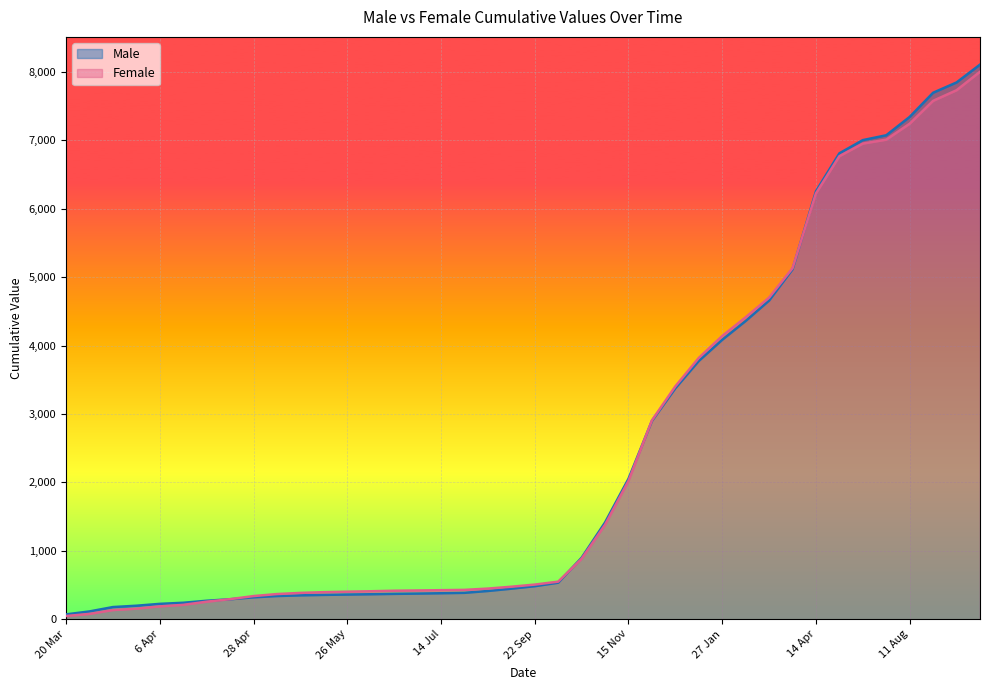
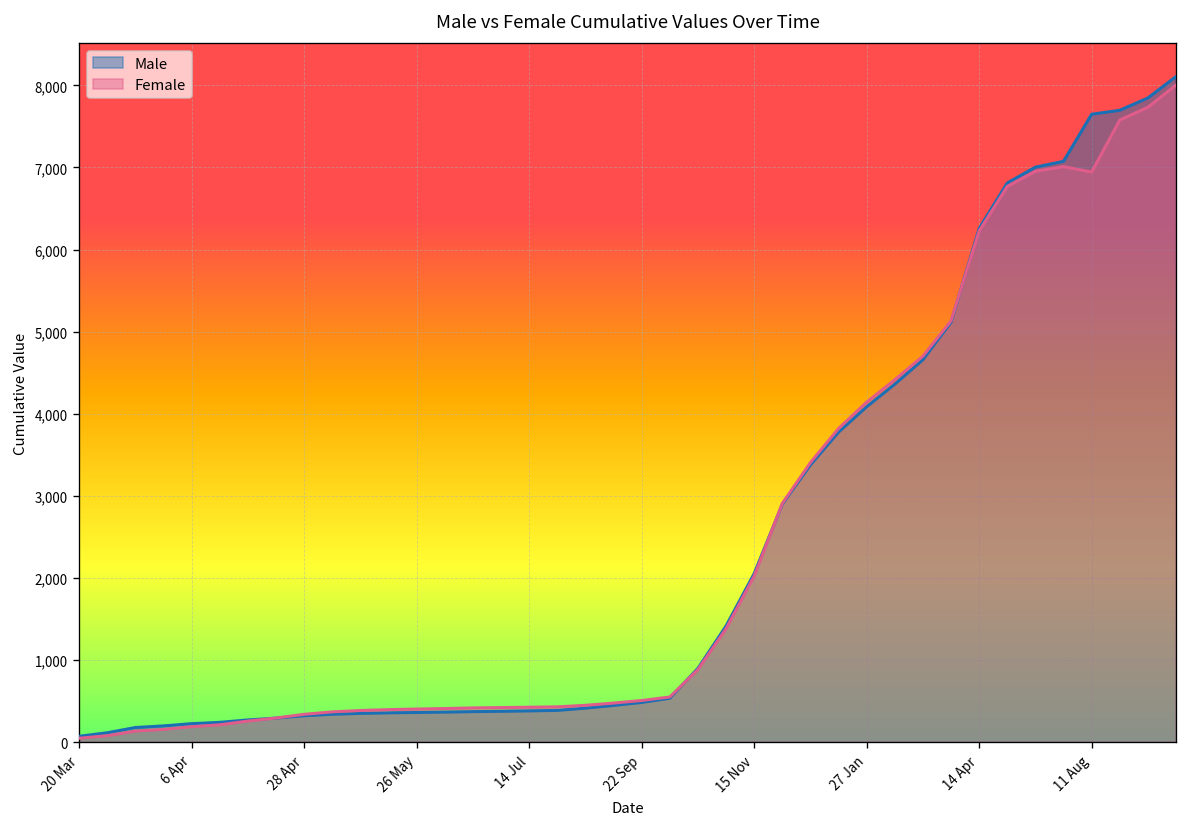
Male, 11 Aug: 7,300 -> 7,600
Female, 11 Aug: 7,200 -> 6,900
